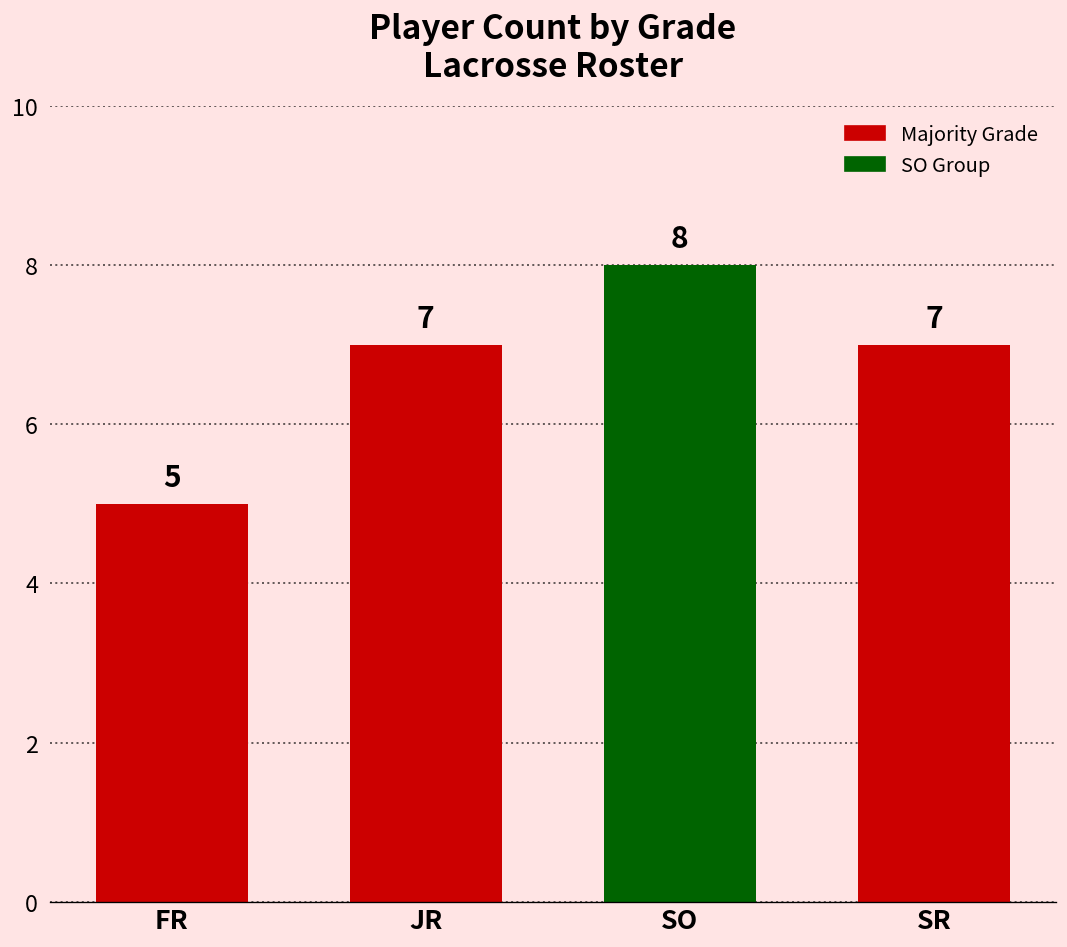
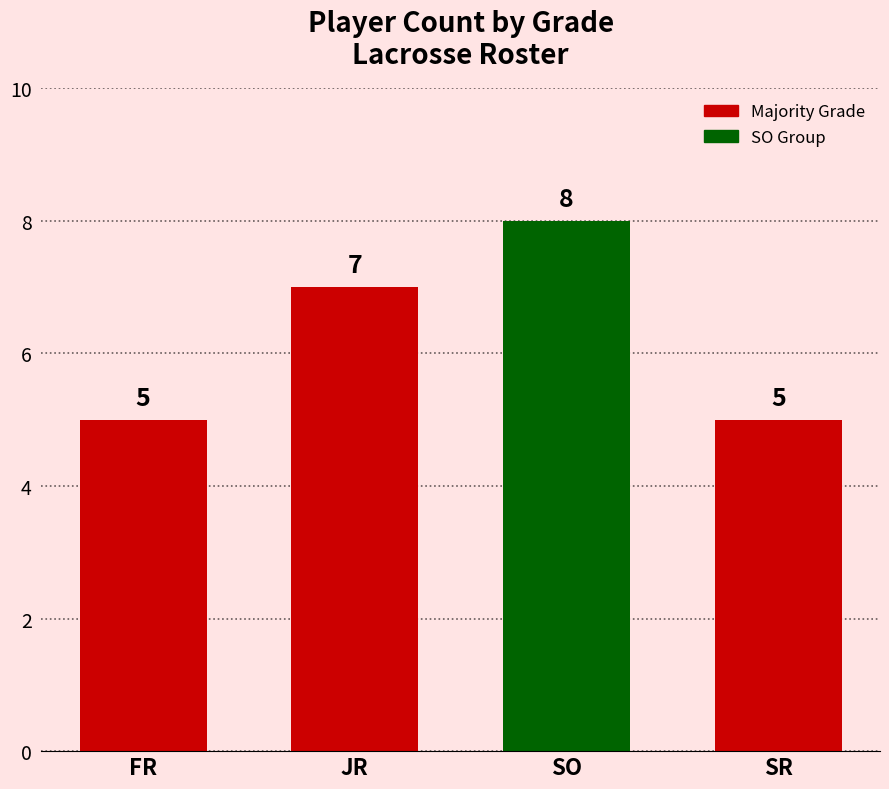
SR: 7 -> 5
